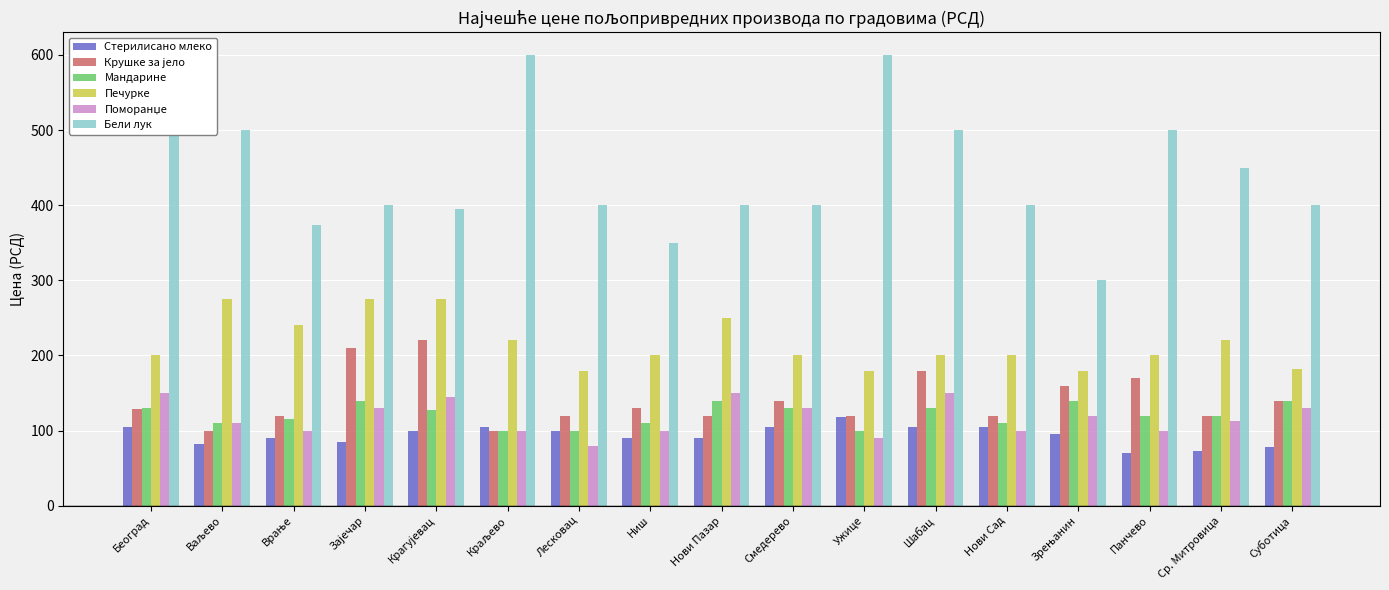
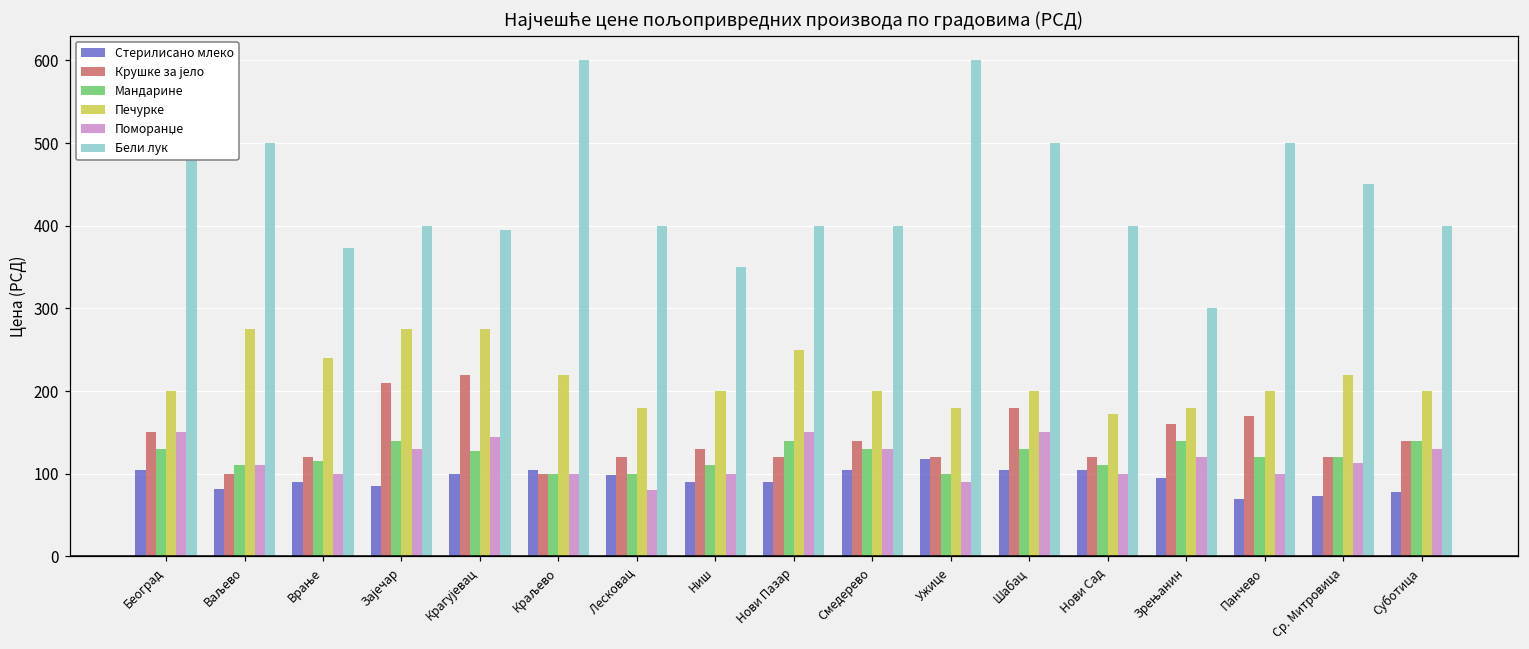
Крушке за јело, Београд: 130 -> 150
Печурке, Нови Сад: 200 -> 170
Печурке, Суботица: 180 -> 200
